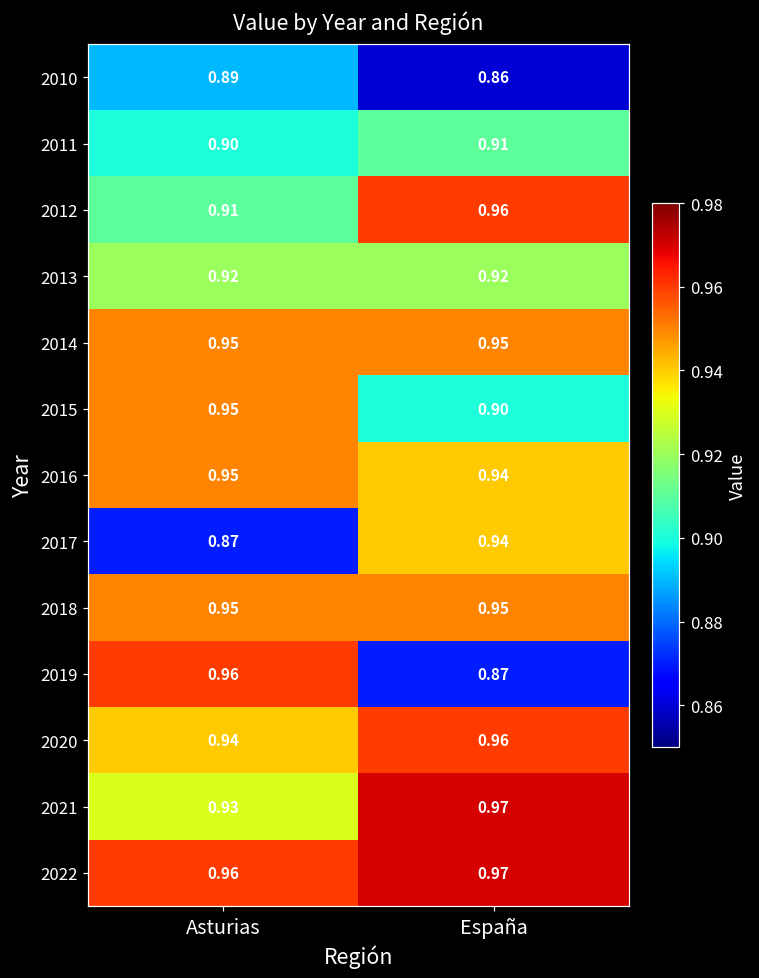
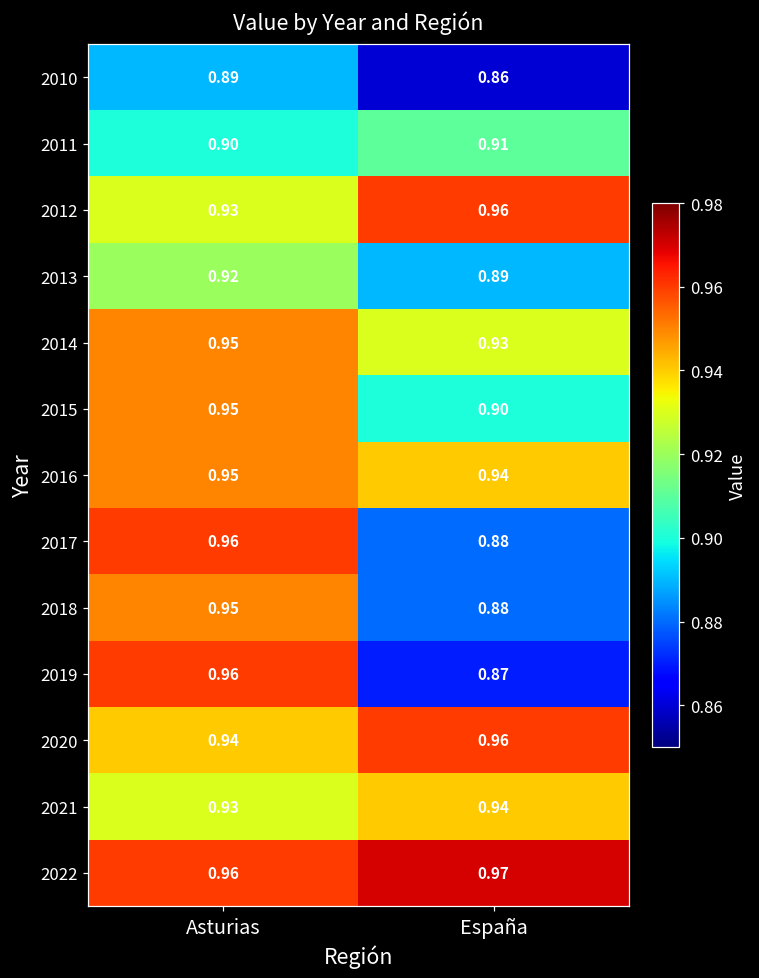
2012, Asturias: 0.91 -> 0.93
2013, España: 0.92 -> 0.89
2014, España: 0.95 -> 0.93
2017, Asturias: 0.87 -> 0.96
2017, España: 0.94 -> 0.88
2018, España: 0.95 -> 0.88
2021, España: 0.97 -> 0.94
